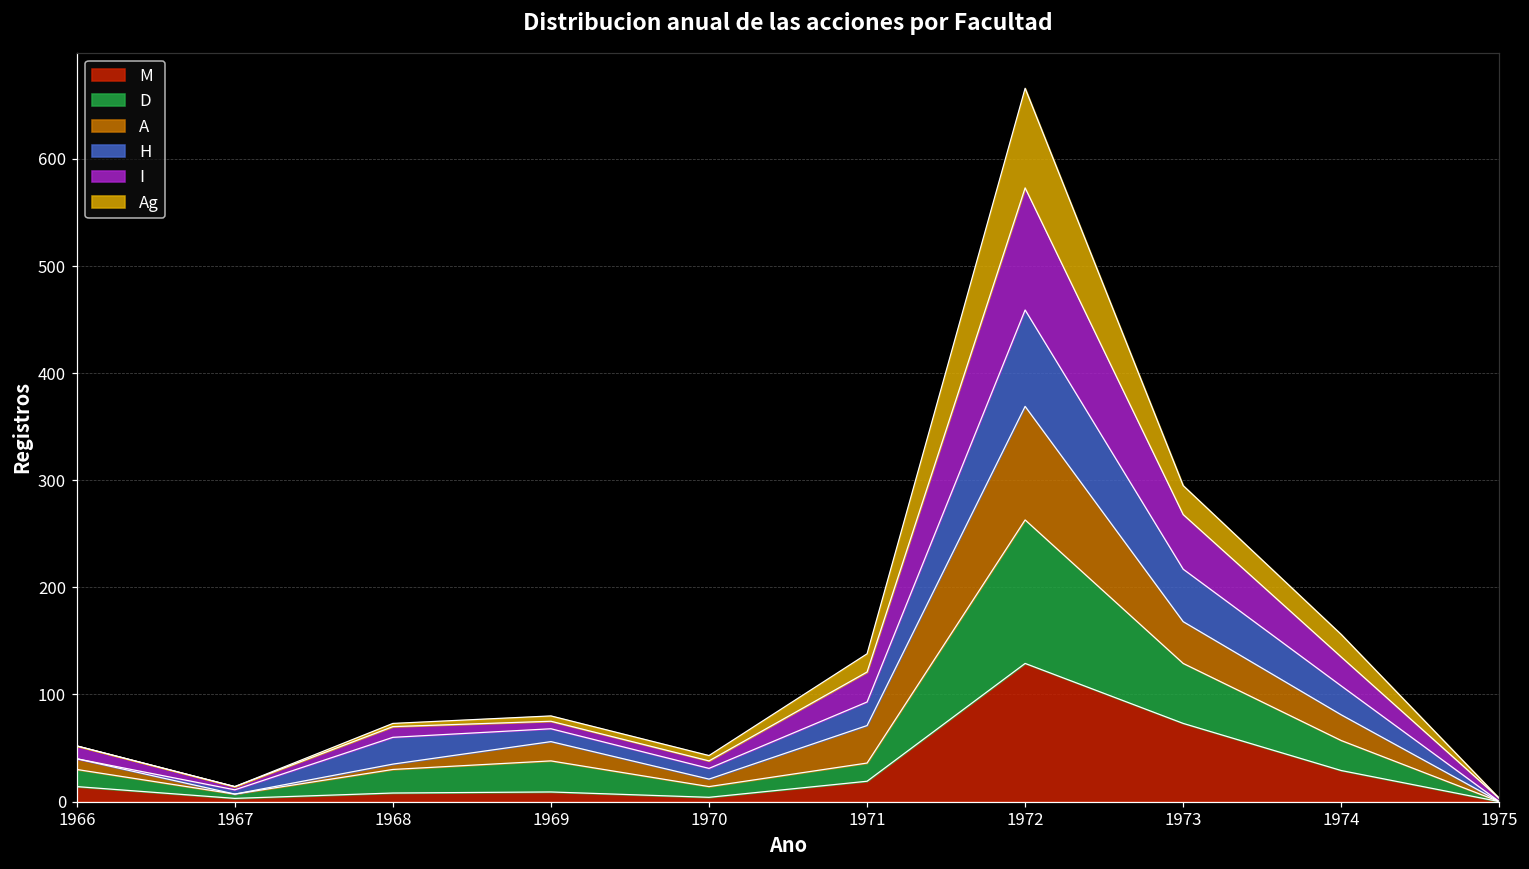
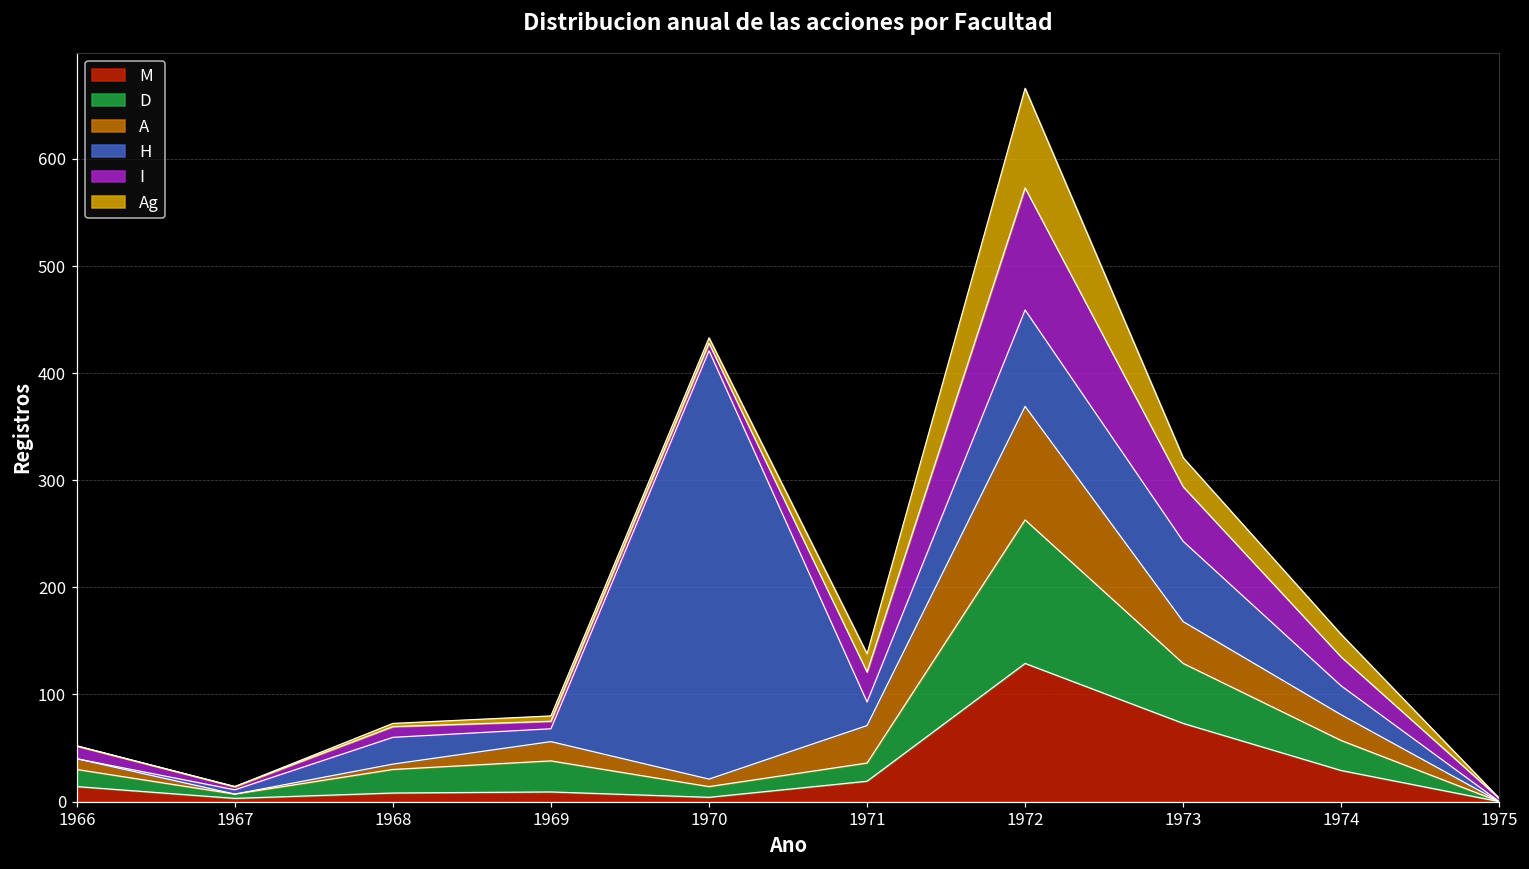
H, 1970: 10 -> 400
H, 1973: 50 -> 80
